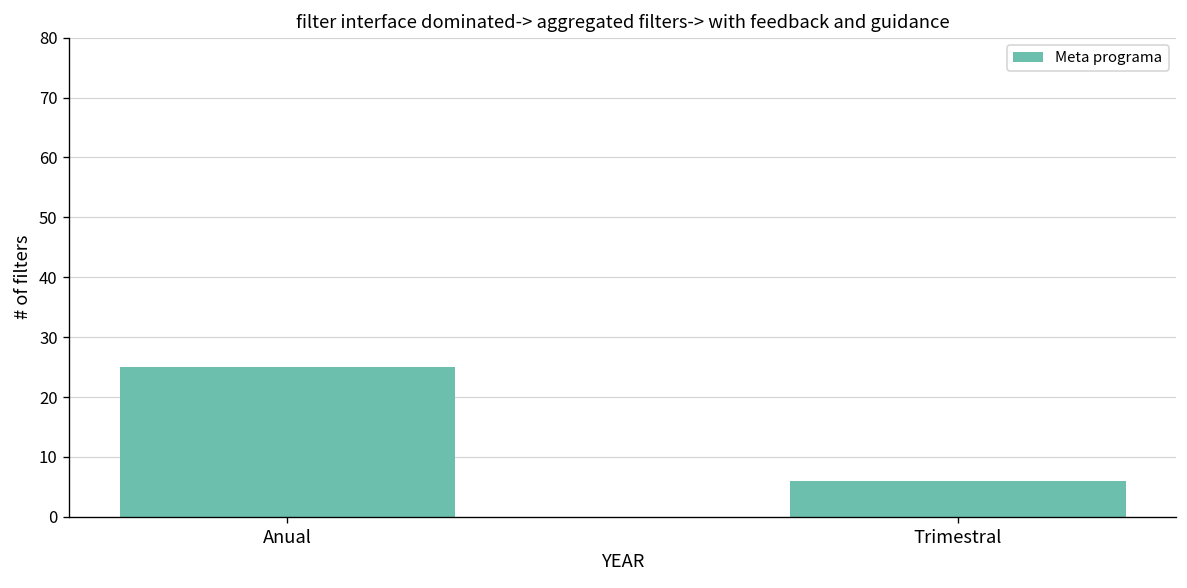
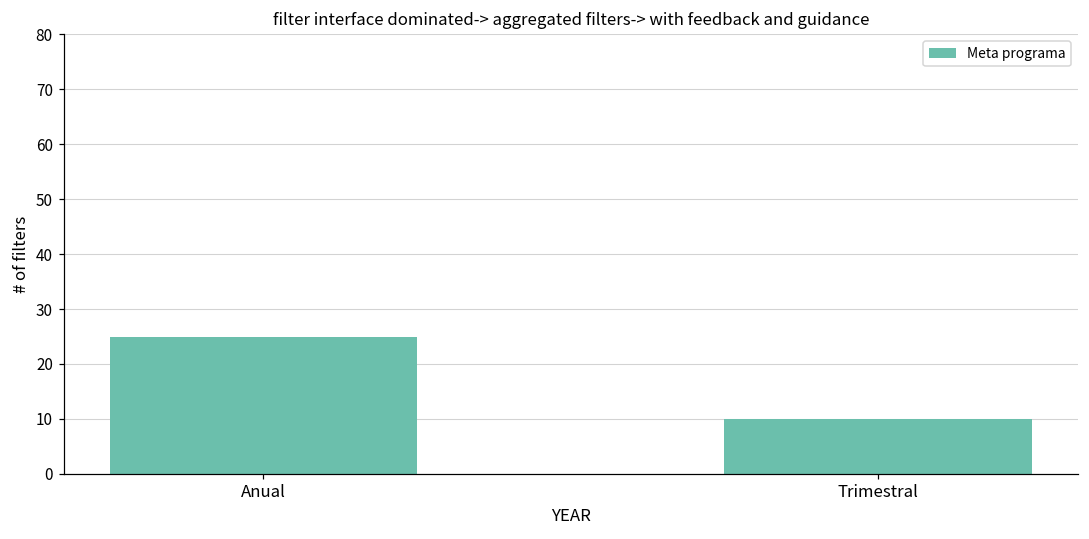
Trimestral: 6 -> 10
